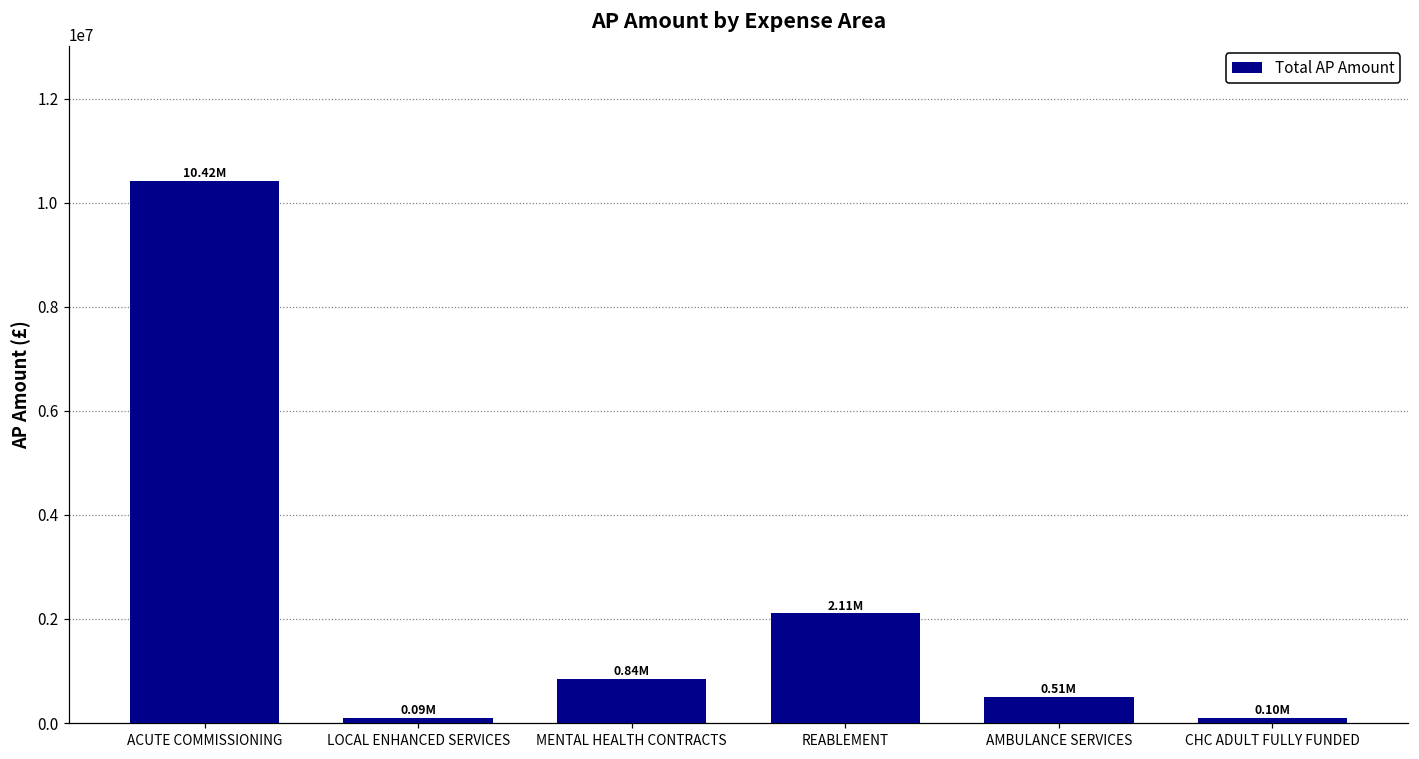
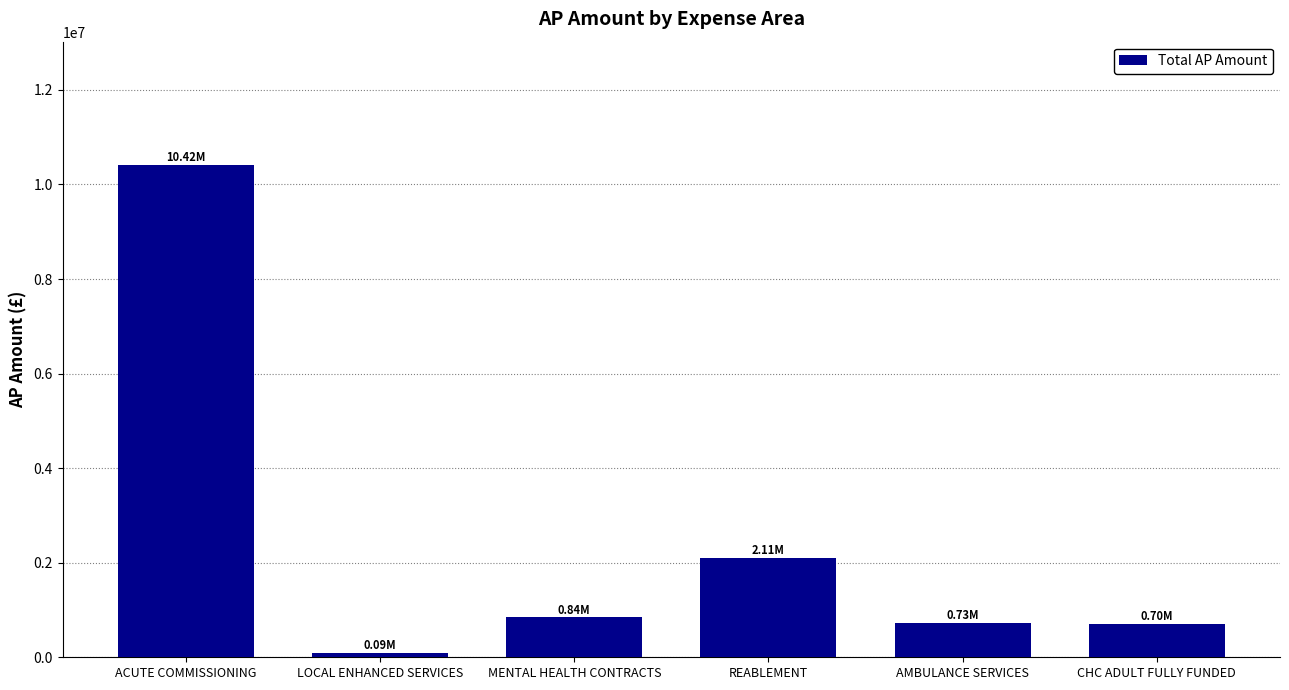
AMBULANCE SERVICES: 0.51M -> 0.73M
CHC ADULT FULLY FUNDED: 0.10M -> 0.70M
